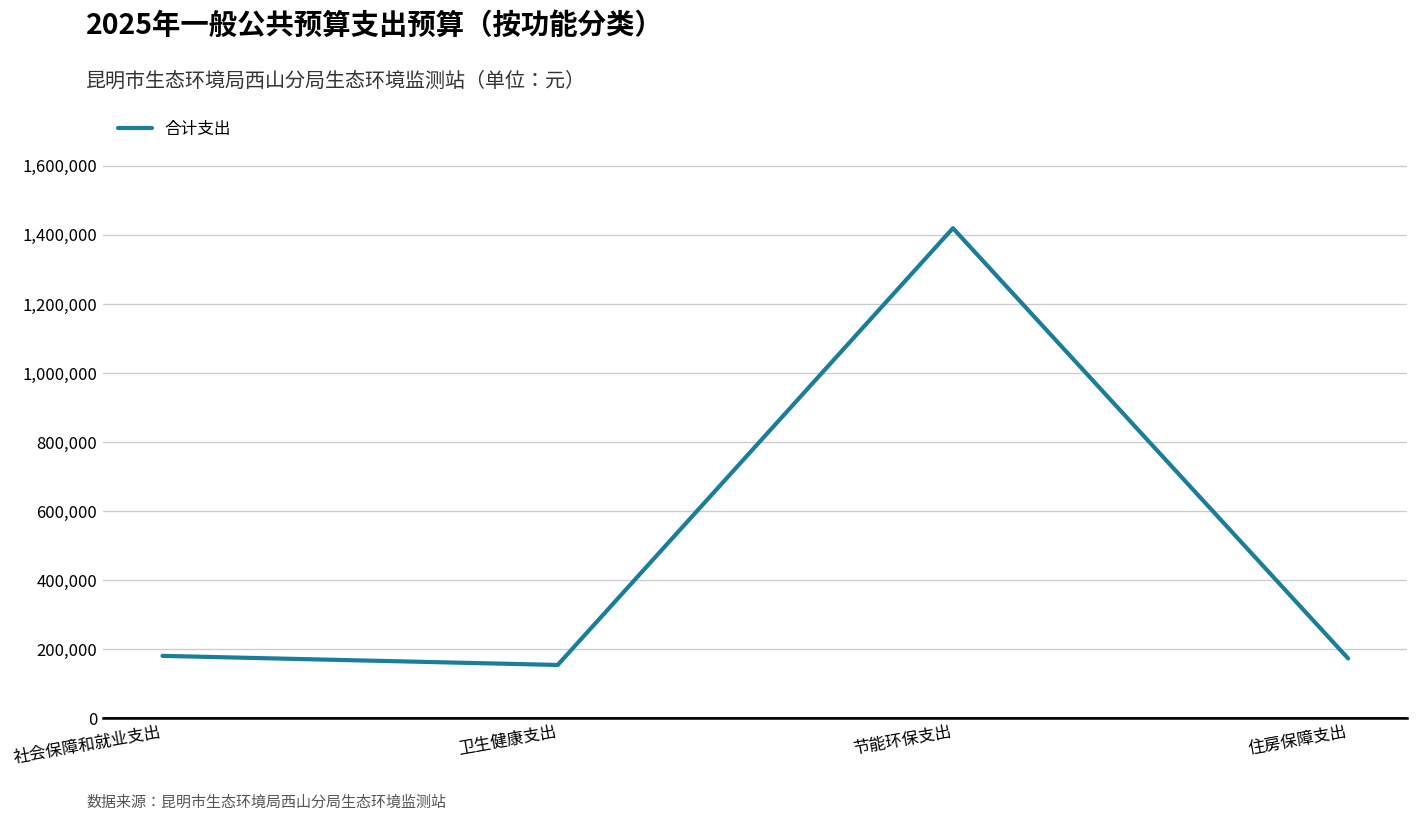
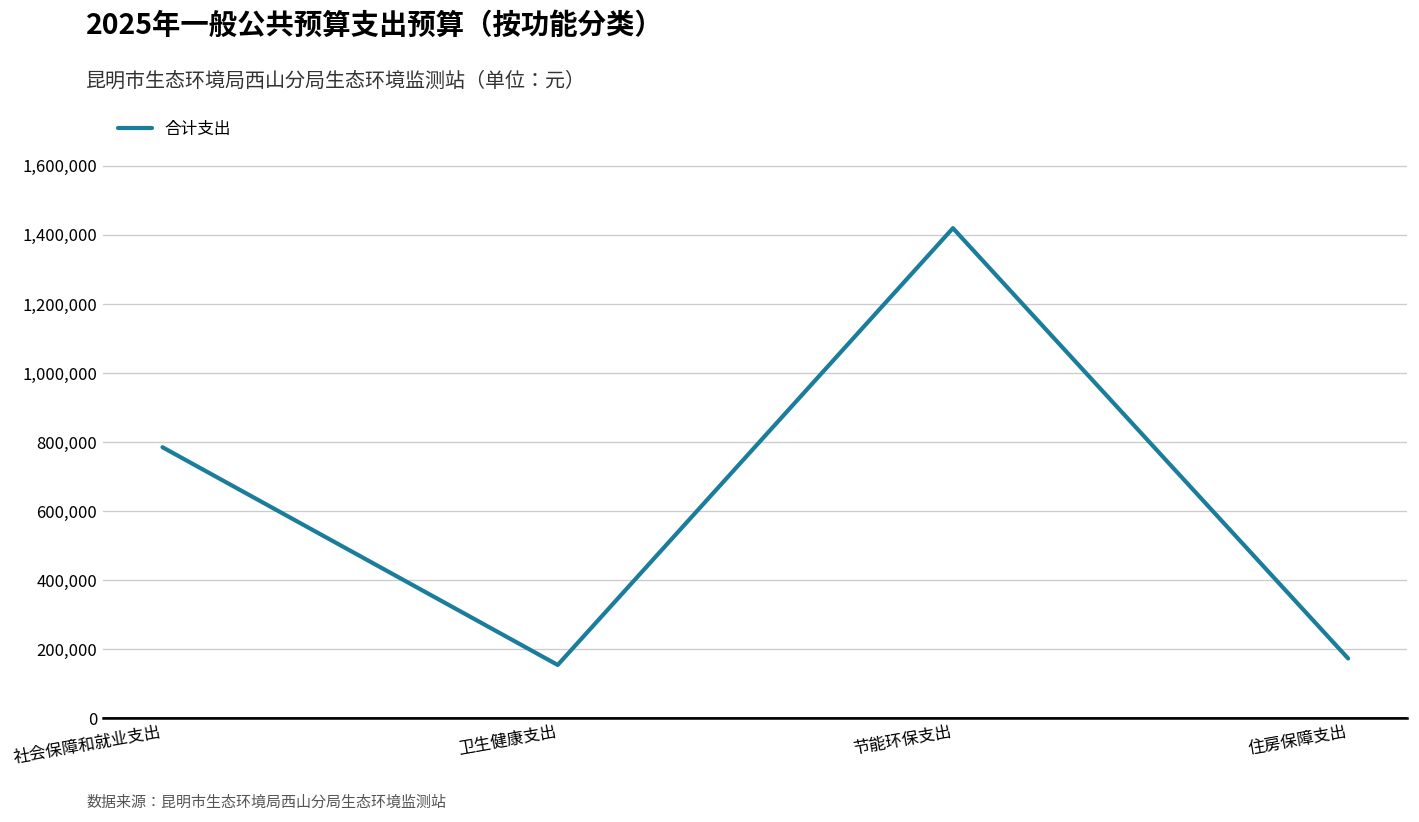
社会保障和就业支出: 180,000 -> 790,000
